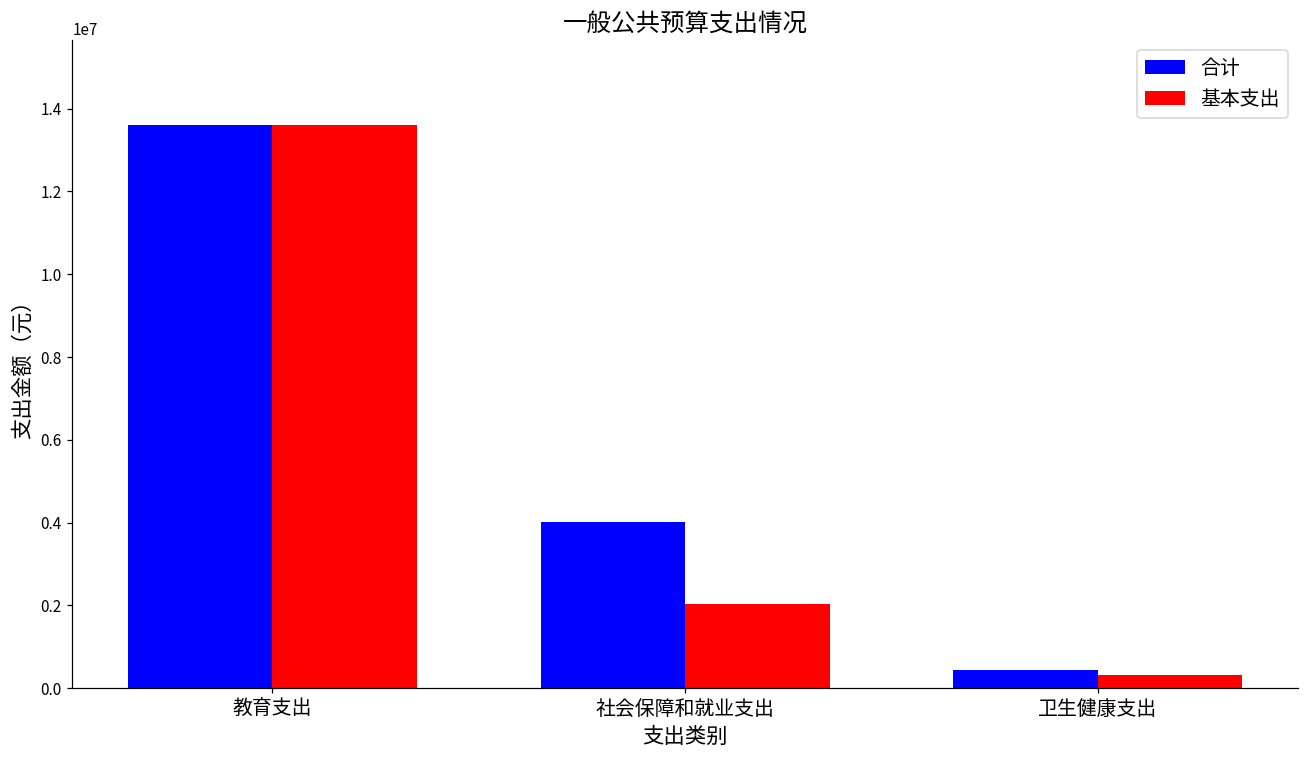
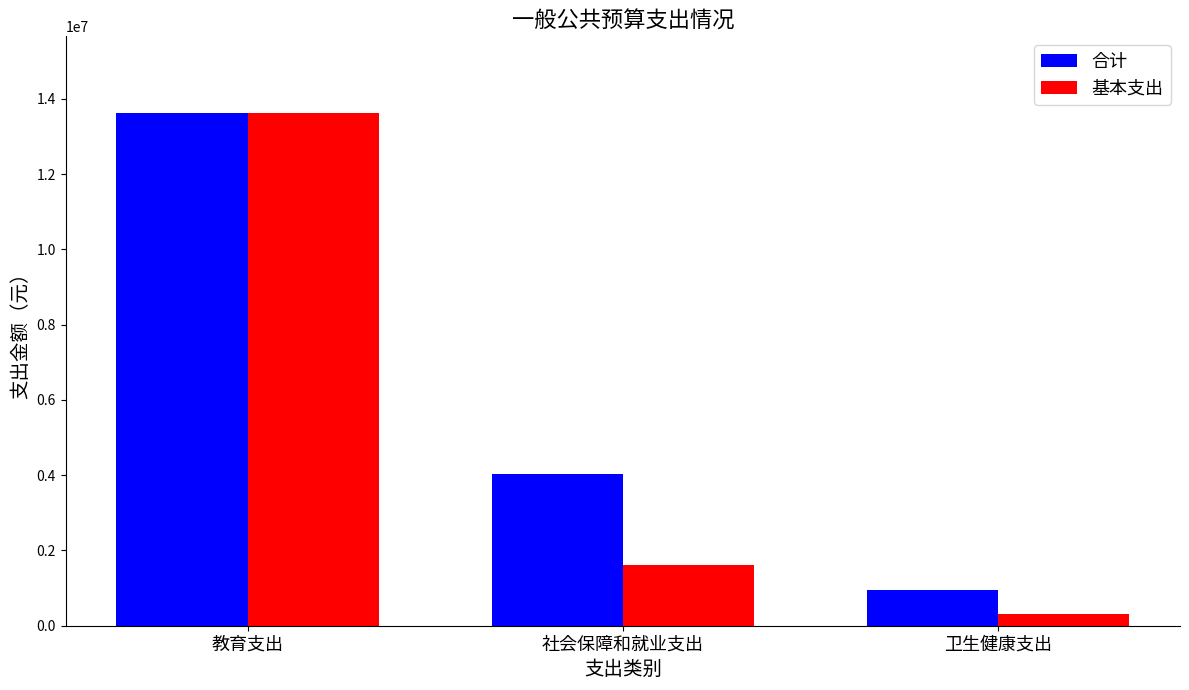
基本支出, 社会保障和就业支出: 2000000 -> 1600000
合计, 卫生健康支出: 400000 -> 1000000
